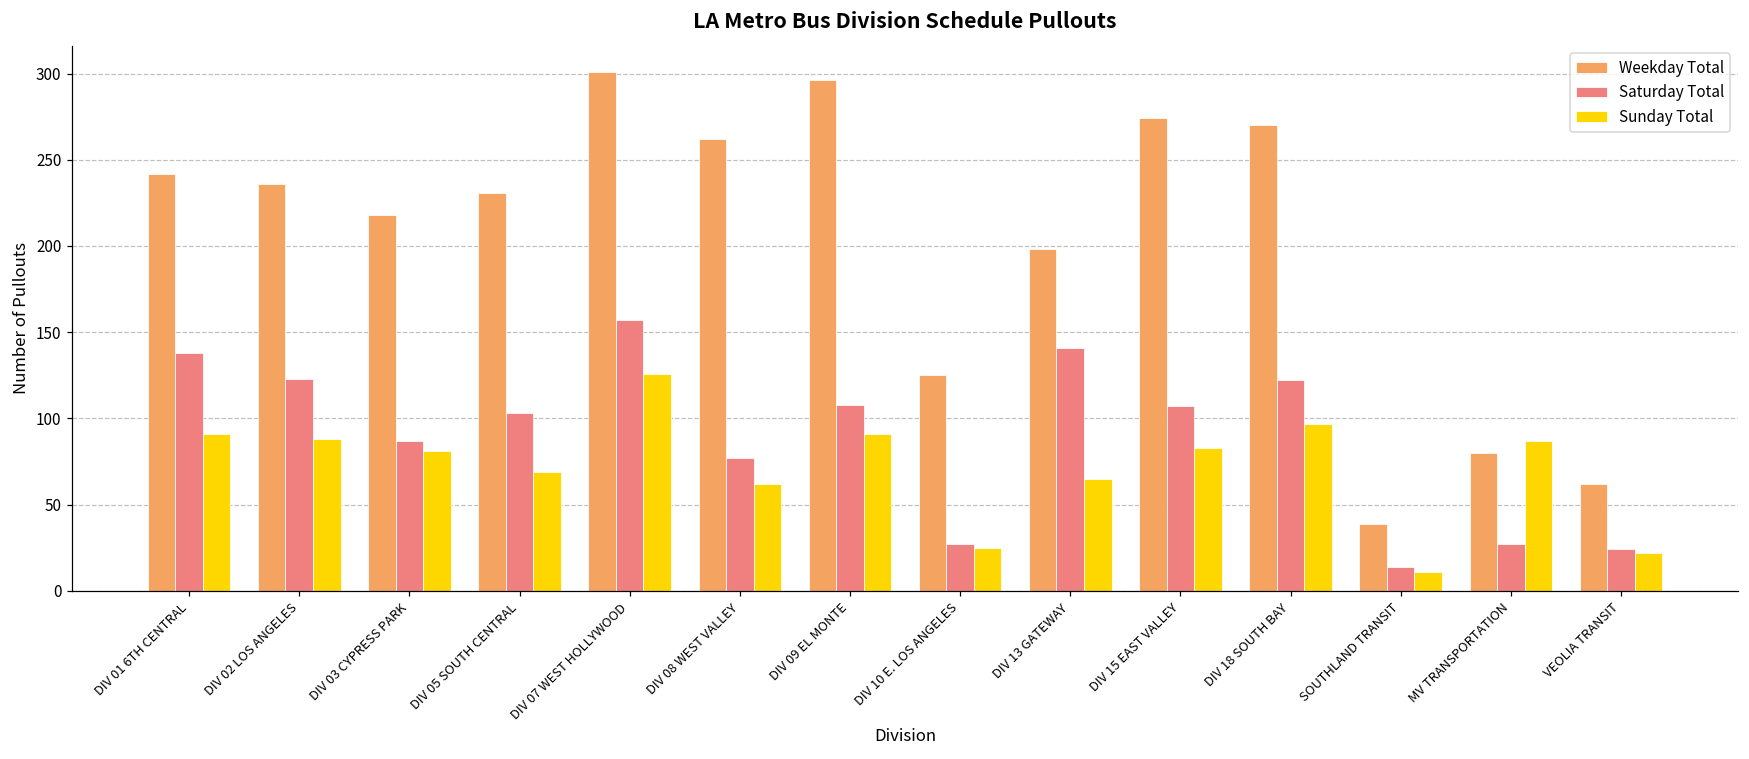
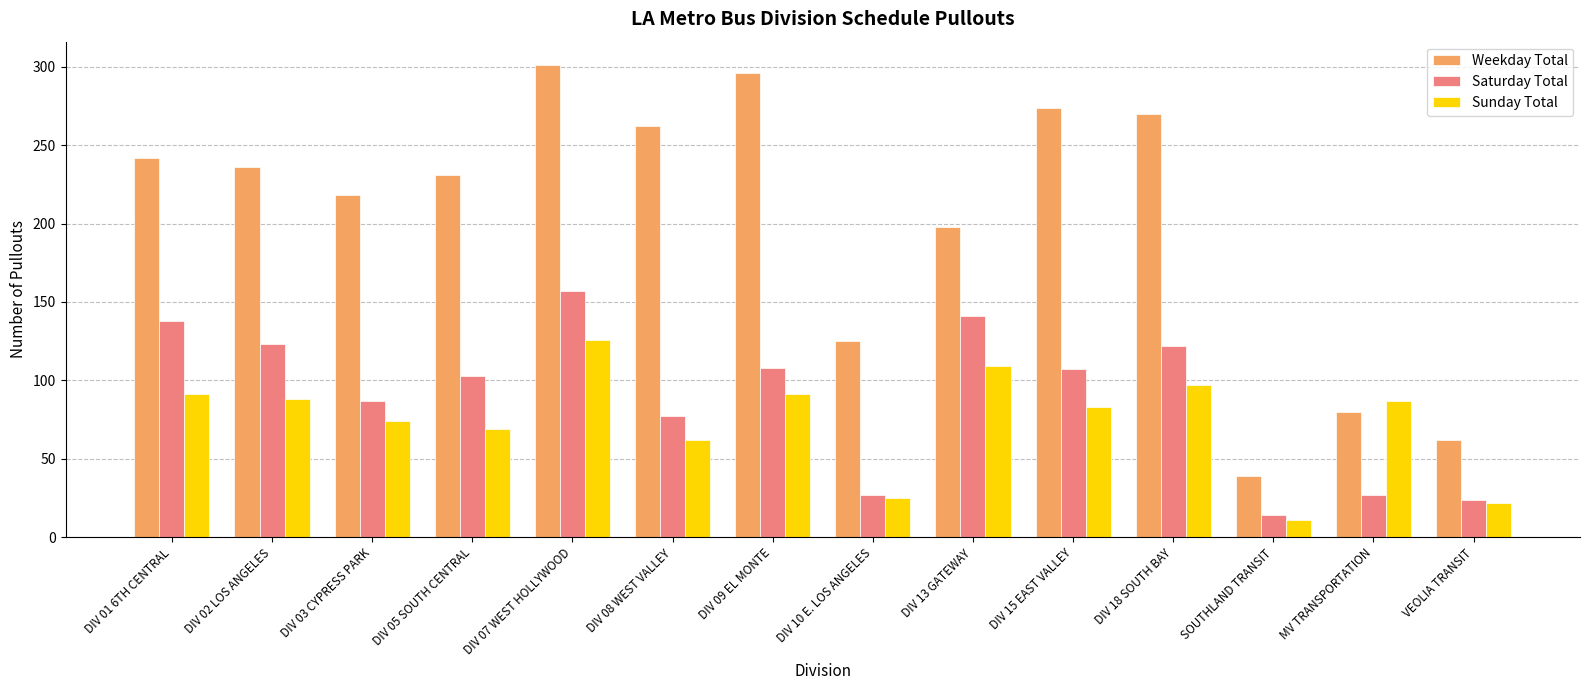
Sunday Total, DIV 03 CYPRESS PARK: 81 -> 74
Sunday Total, DIV 13 GATEWAY: 65 -> 109
